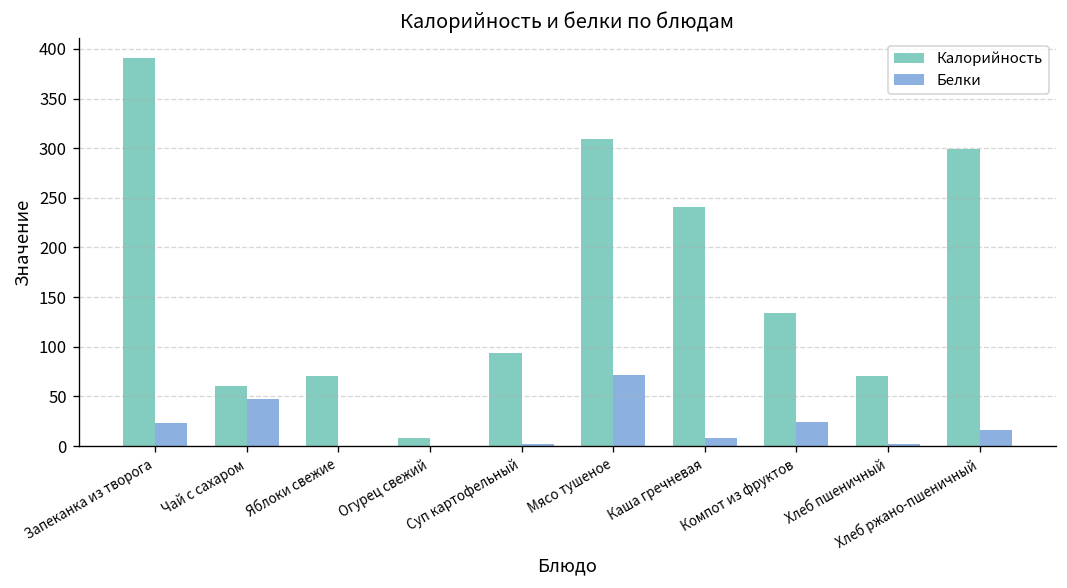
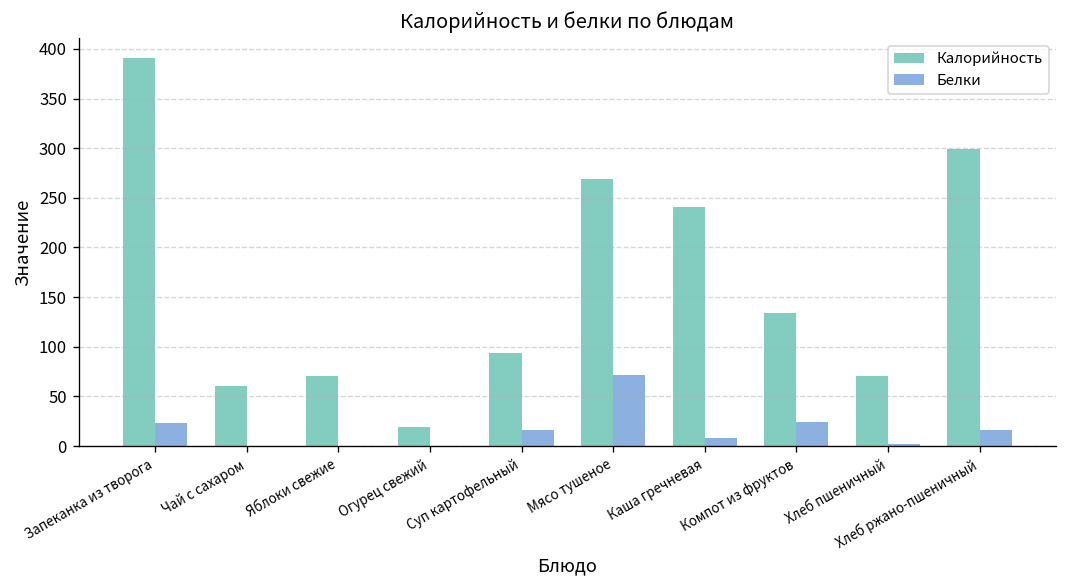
Белки, Чай с сахаром: 50 -> 0
Калорийность, Огурец свежий: 10 -> 20
Белки, Суп картофельный: 0 -> 20
Калорийность, Мясо тушеное: 310 -> 270
